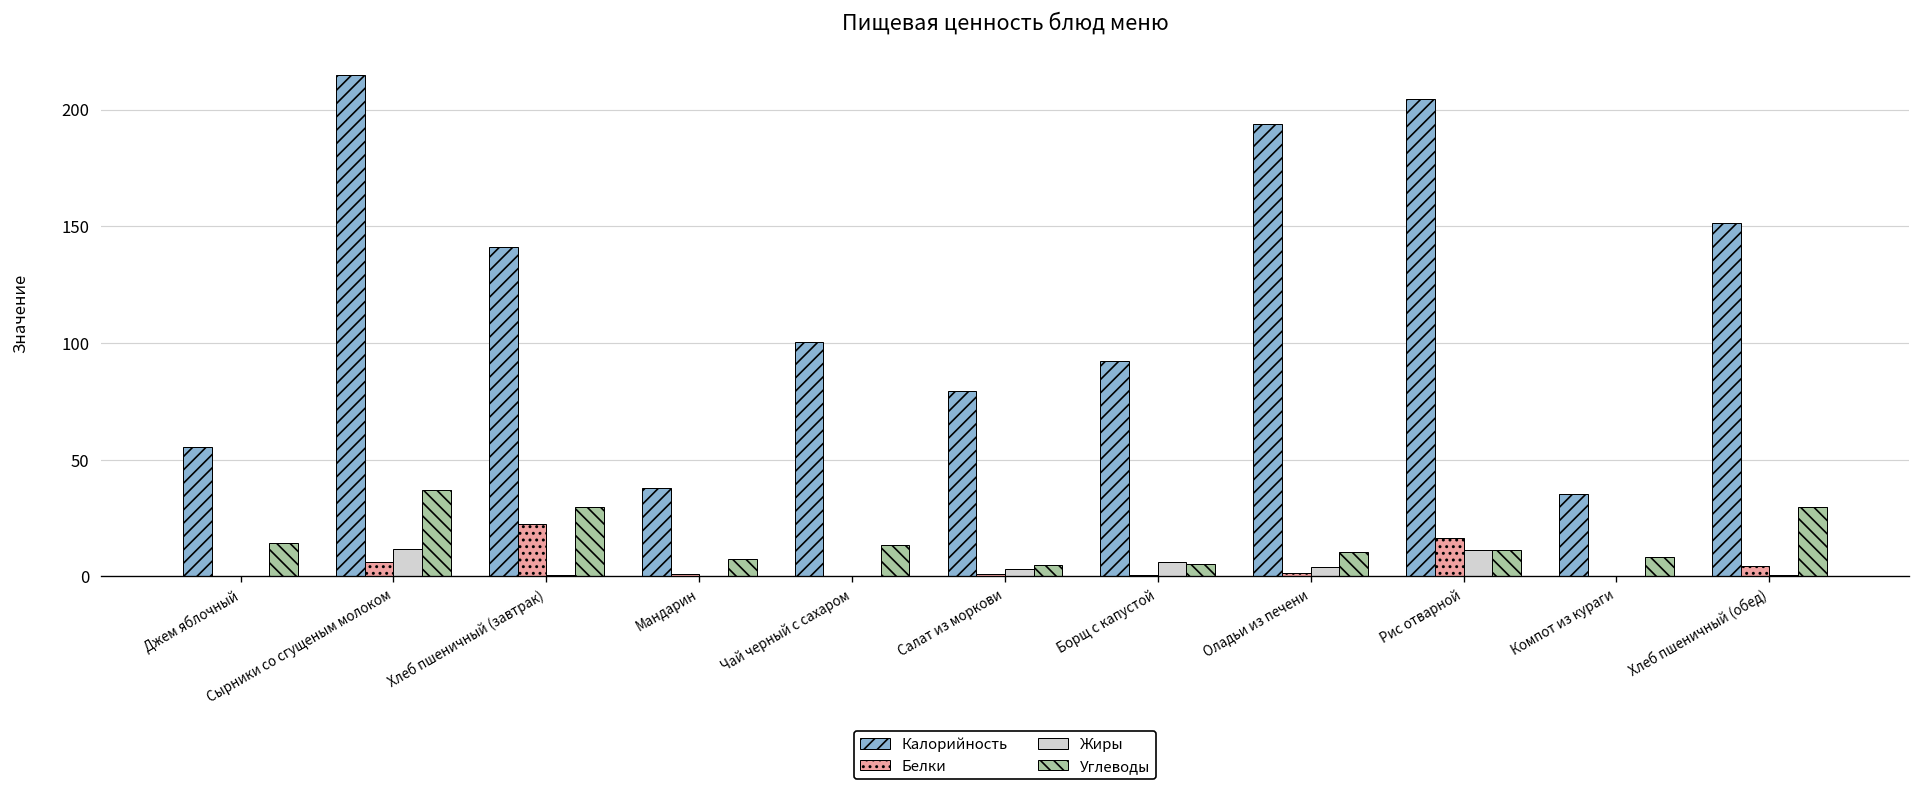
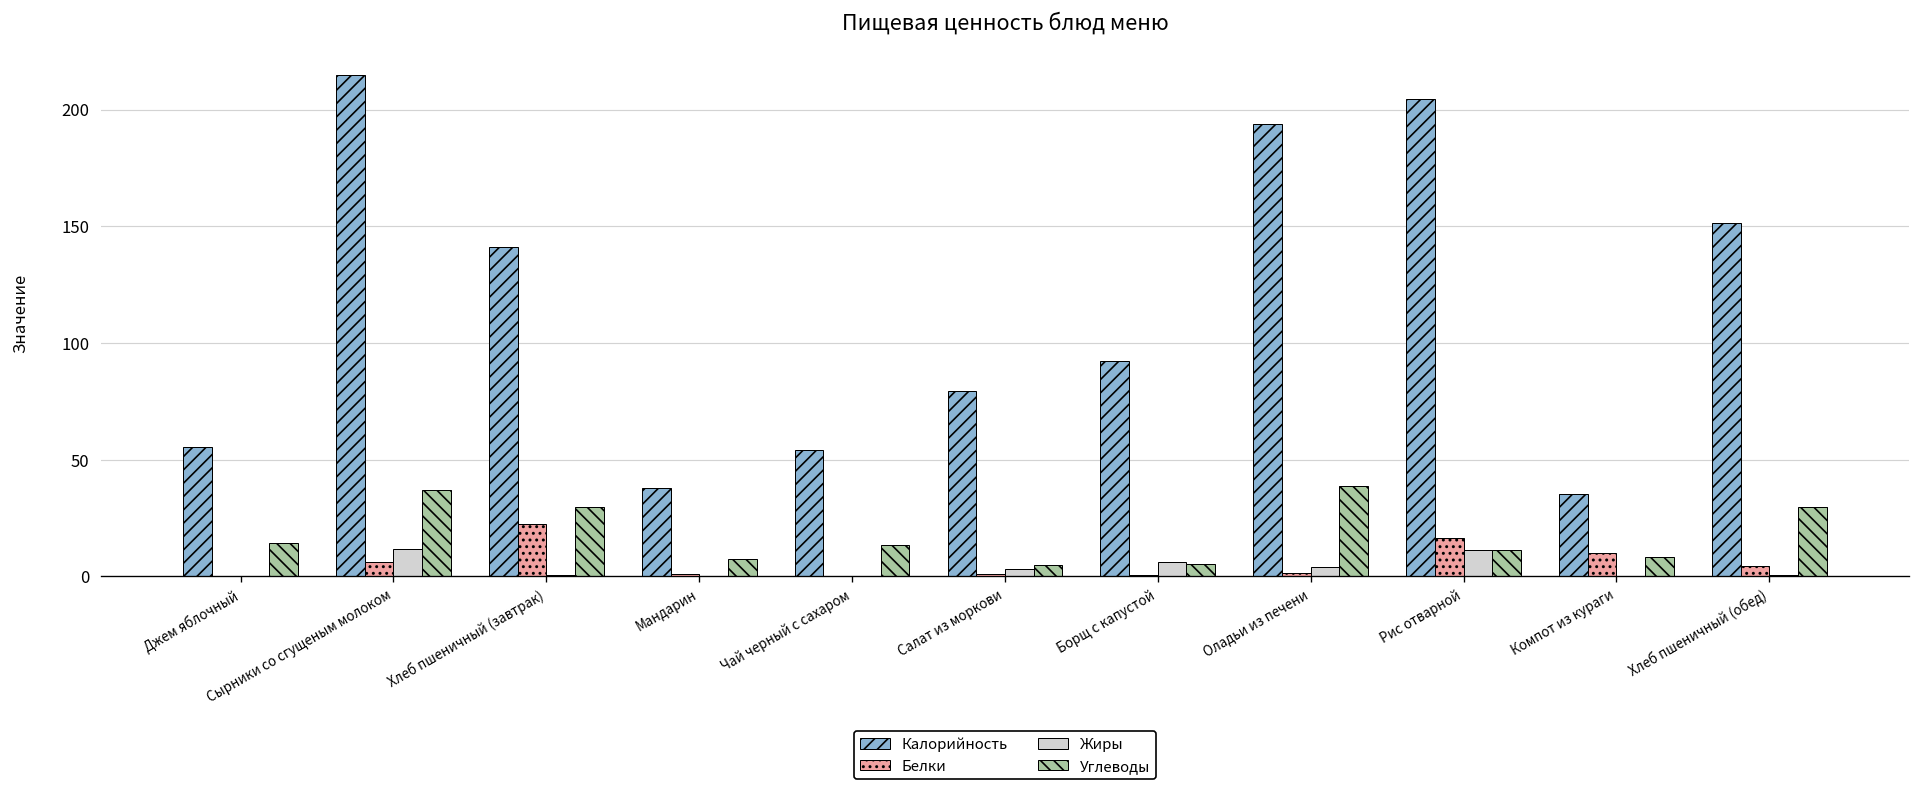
Калорийность, Чай черный с сахаром: 101 -> 54
Углеводы, Оладьи из печени: 10 -> 39
Белки, Компот из кураги: 0 -> 10
